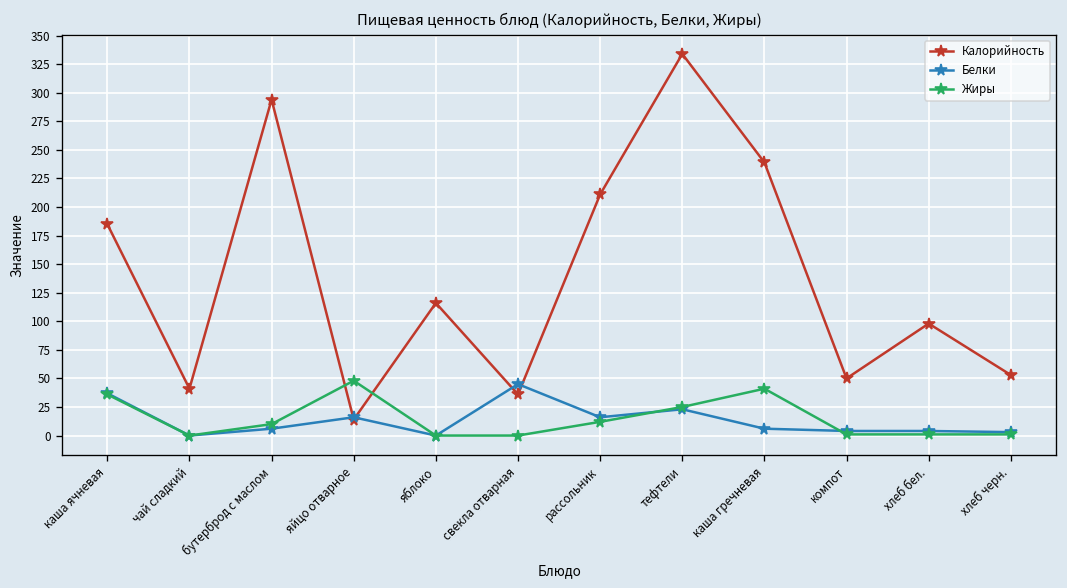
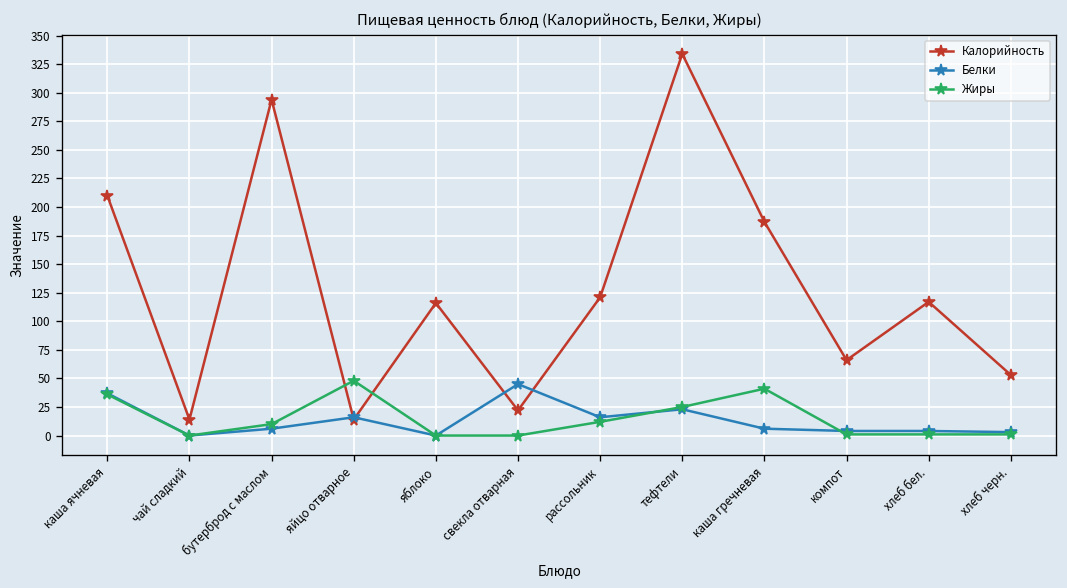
Калорийность, каша ячневая: 190 -> 210
Калорийность, чай сладкий: 40 -> 10
Калорийность, свекла отварная: 40 -> 20
Калорийность, рассольник: 210 -> 120
Калорийность, каша гречневая: 240 -> 190
Калорийность, компот: 50 -> 70
Калорийность, хлеб бел.: 100 -> 120
